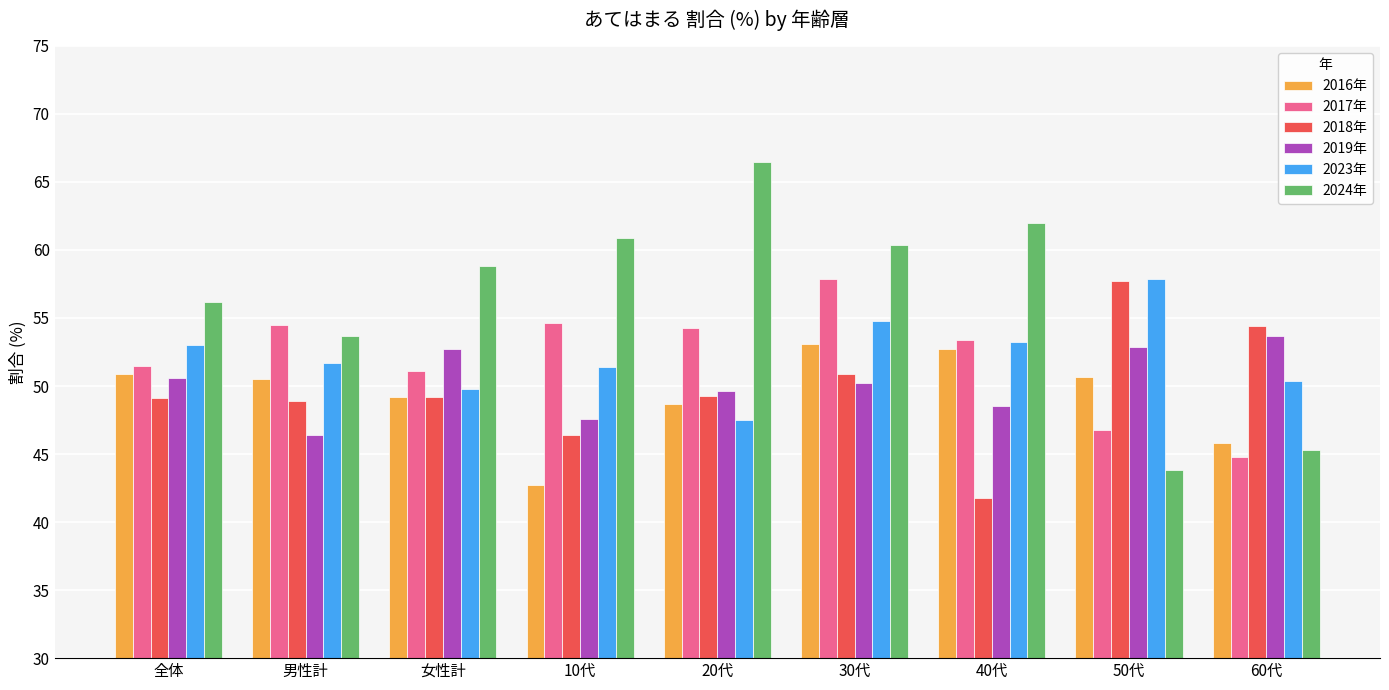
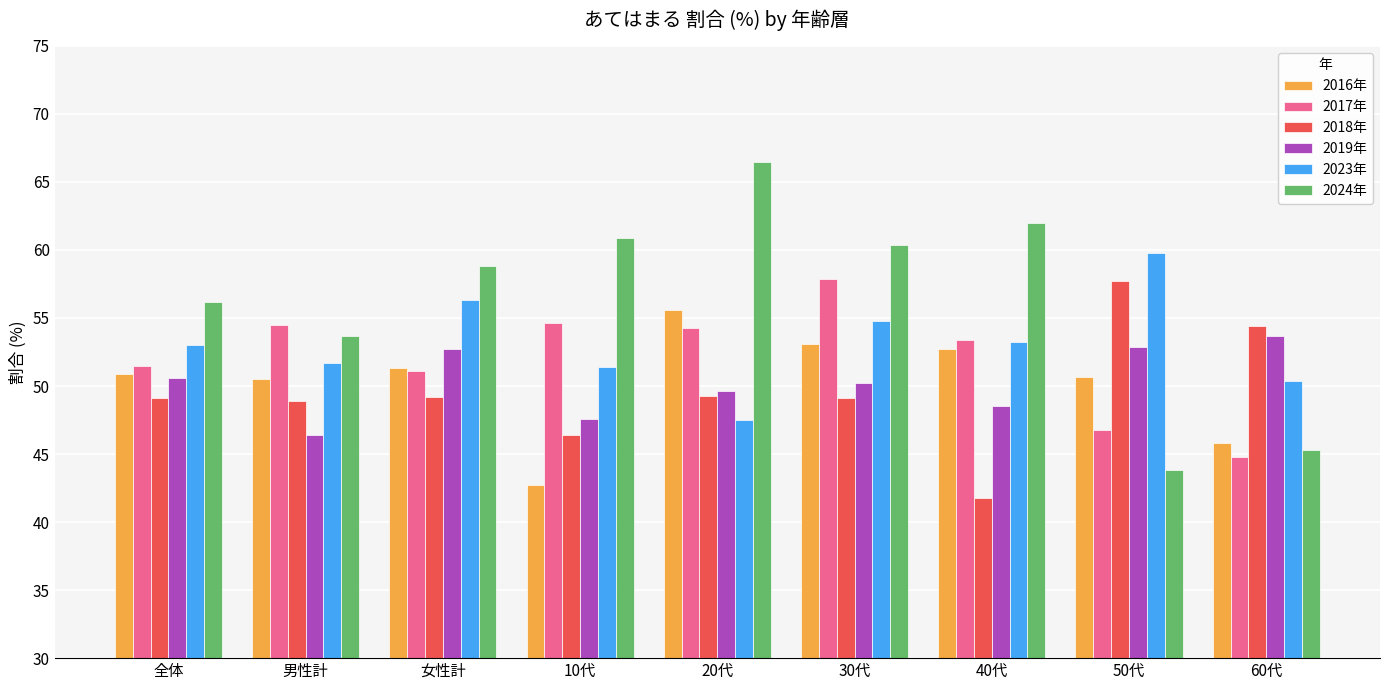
2016年, 女性計: 49.2 -> 51.3
2023年, 女性計: 49.8 -> 56.3
2016年, 20代: 48.7 -> 55.6
2018年, 30代: 50.9 -> 49.1
2023年, 50代: 57.9 -> 59.8
